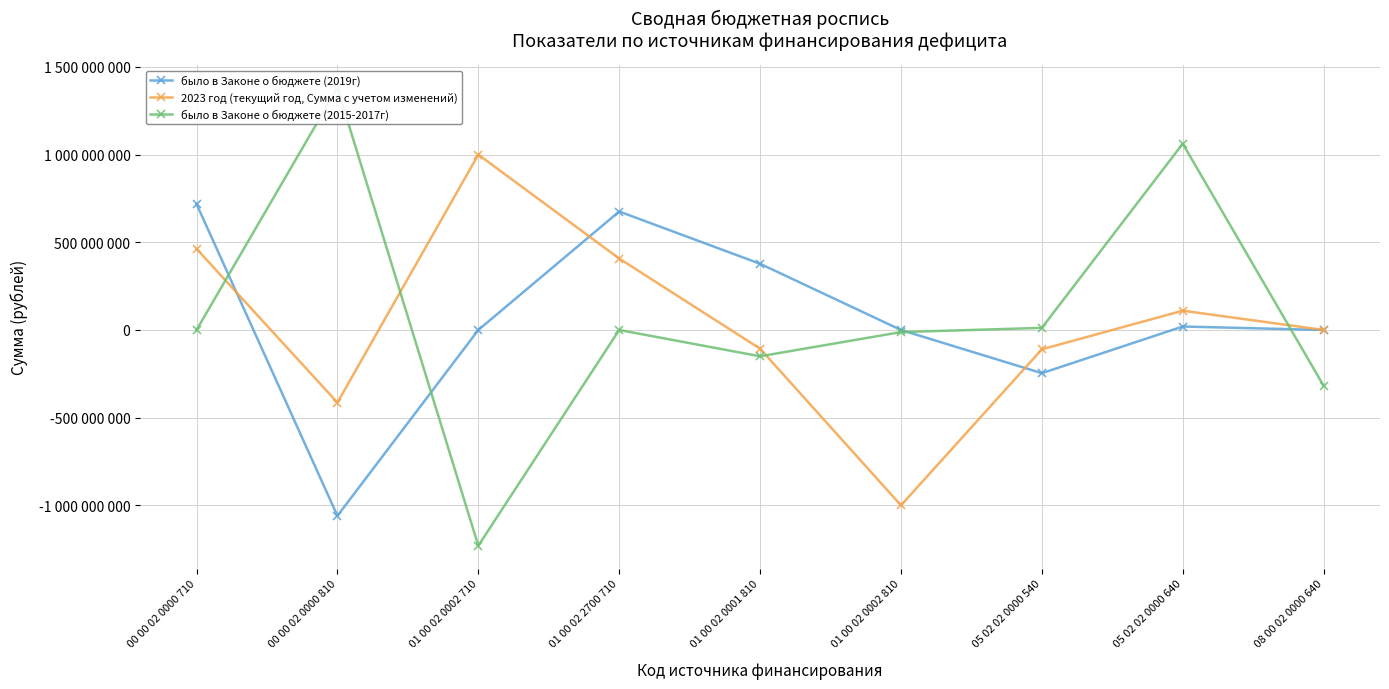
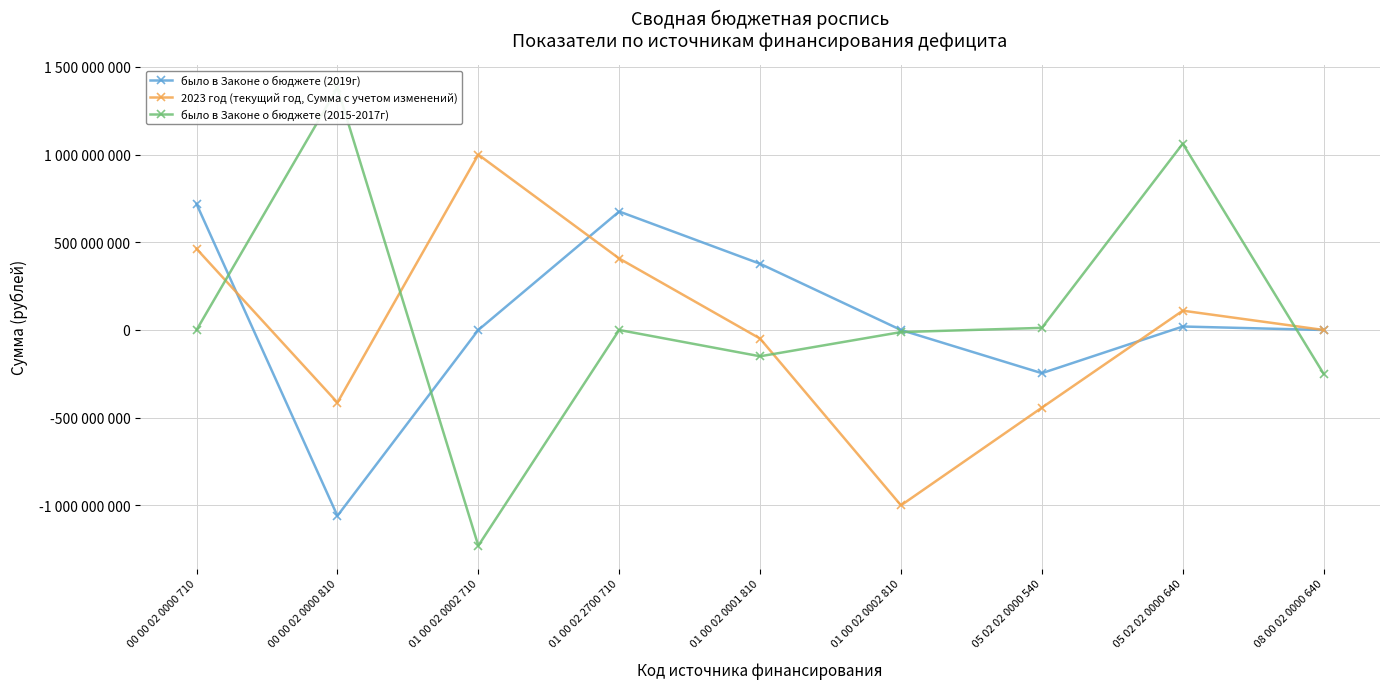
2023 год (текущий год, Сумма с учетом изменений), 01 00 02 0001 810: -110000000 -> -50000000
2023 год (текущий год, Сумма с учетом изменений), 05 02 02 0000 540: -110000000 -> -440000000
было в Законе о бюджете (2015-2017г), 08 00 02 0000 640: -320000000 -> -250000000
